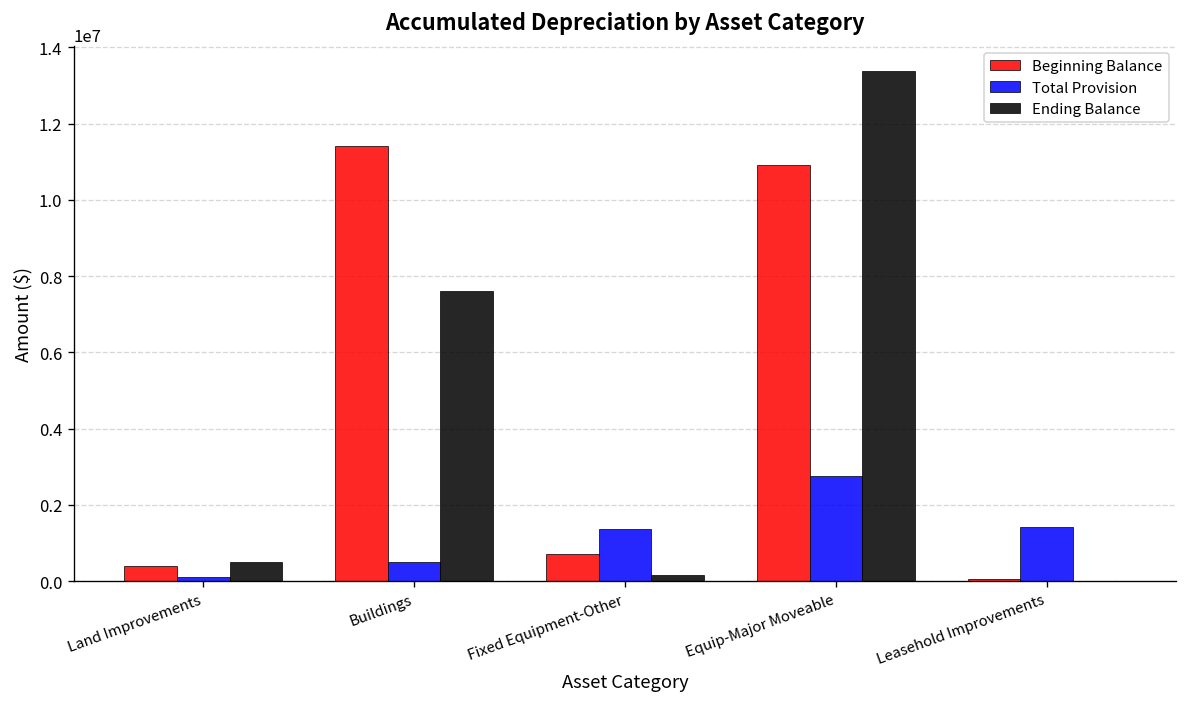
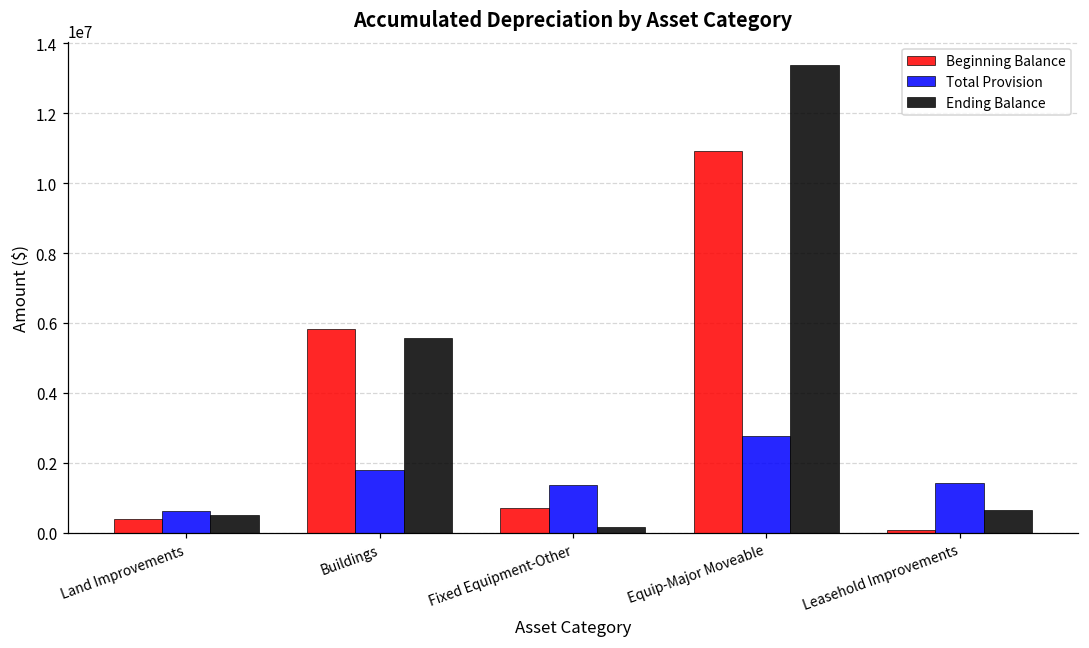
Total Provision, Land Improvements: 100000 -> 600000
Beginning Balance, Buildings: 11400000 -> 5800000
Total Provision, Buildings: 500000 -> 1800000
Ending Balance, Buildings: 7600000 -> 5600000
Ending Balance, Leasehold Improvements: 0 -> 700000
